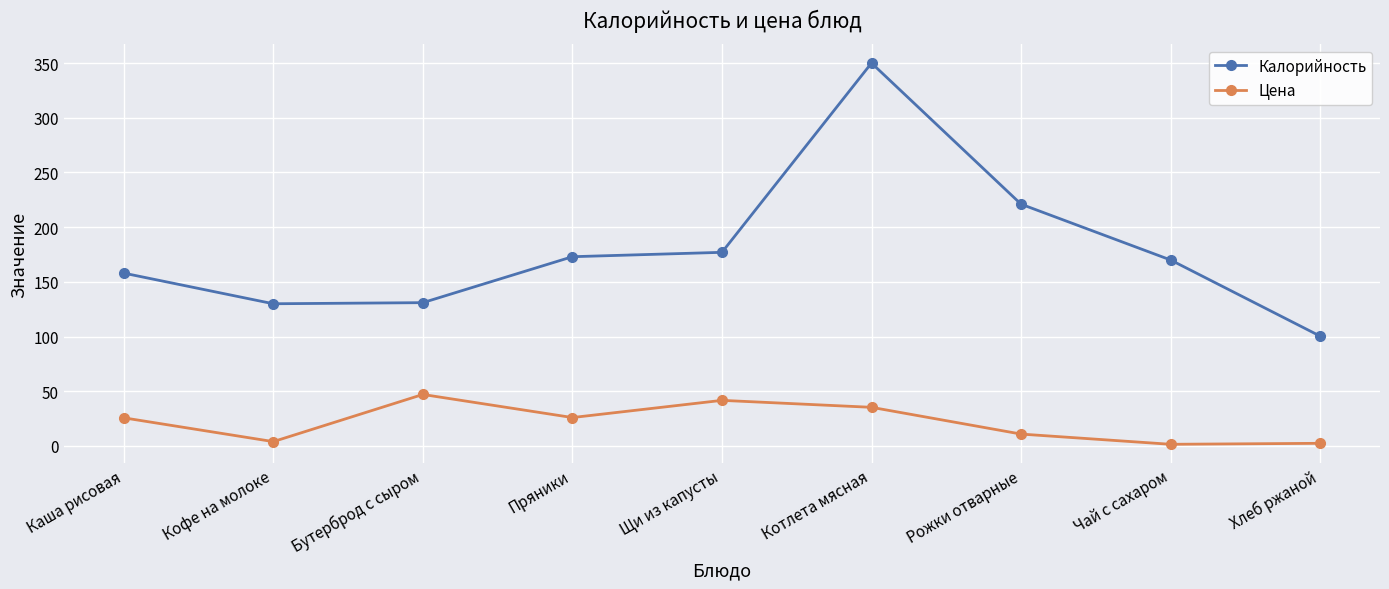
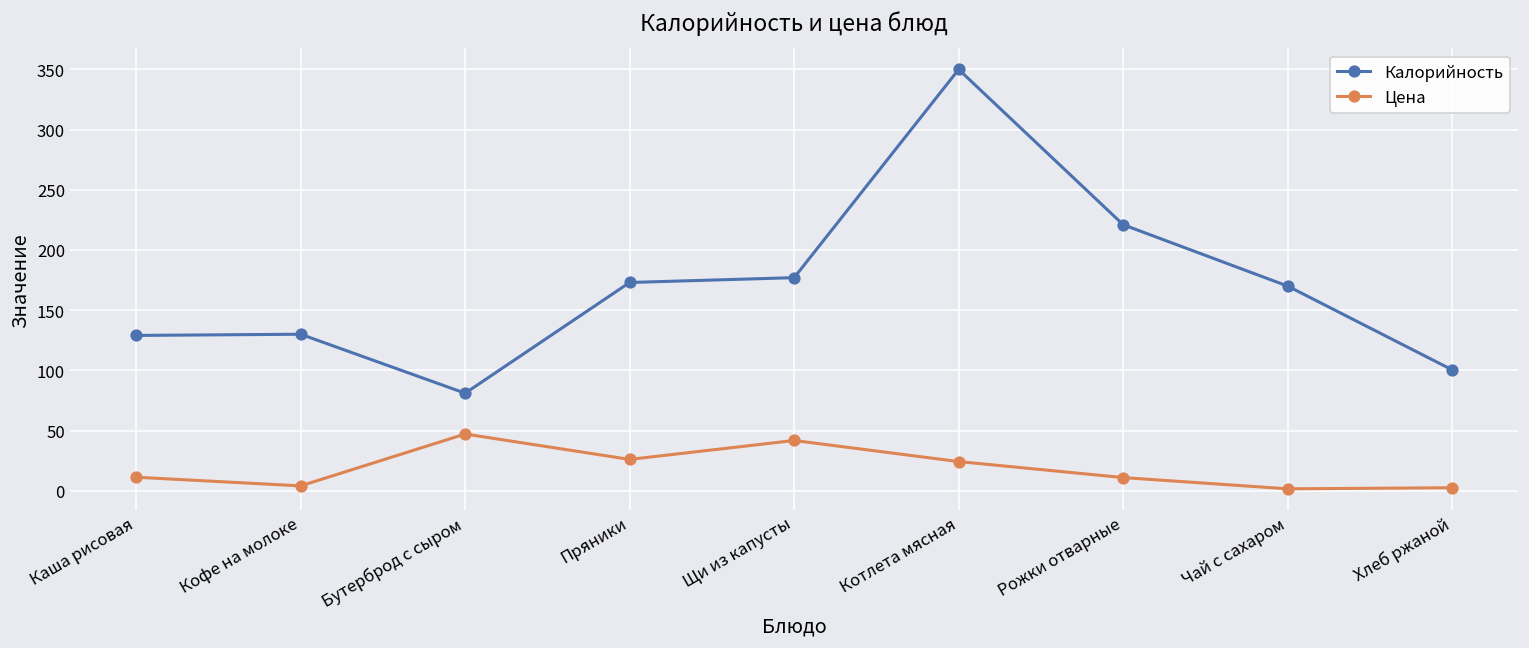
Калорийность, Каша рисовая: 158 -> 129
Цена, Каша рисовая: 26 -> 11
Калорийность, Бутерброд с сыром: 131 -> 81
Цена, Котлета мясная: 35 -> 24
